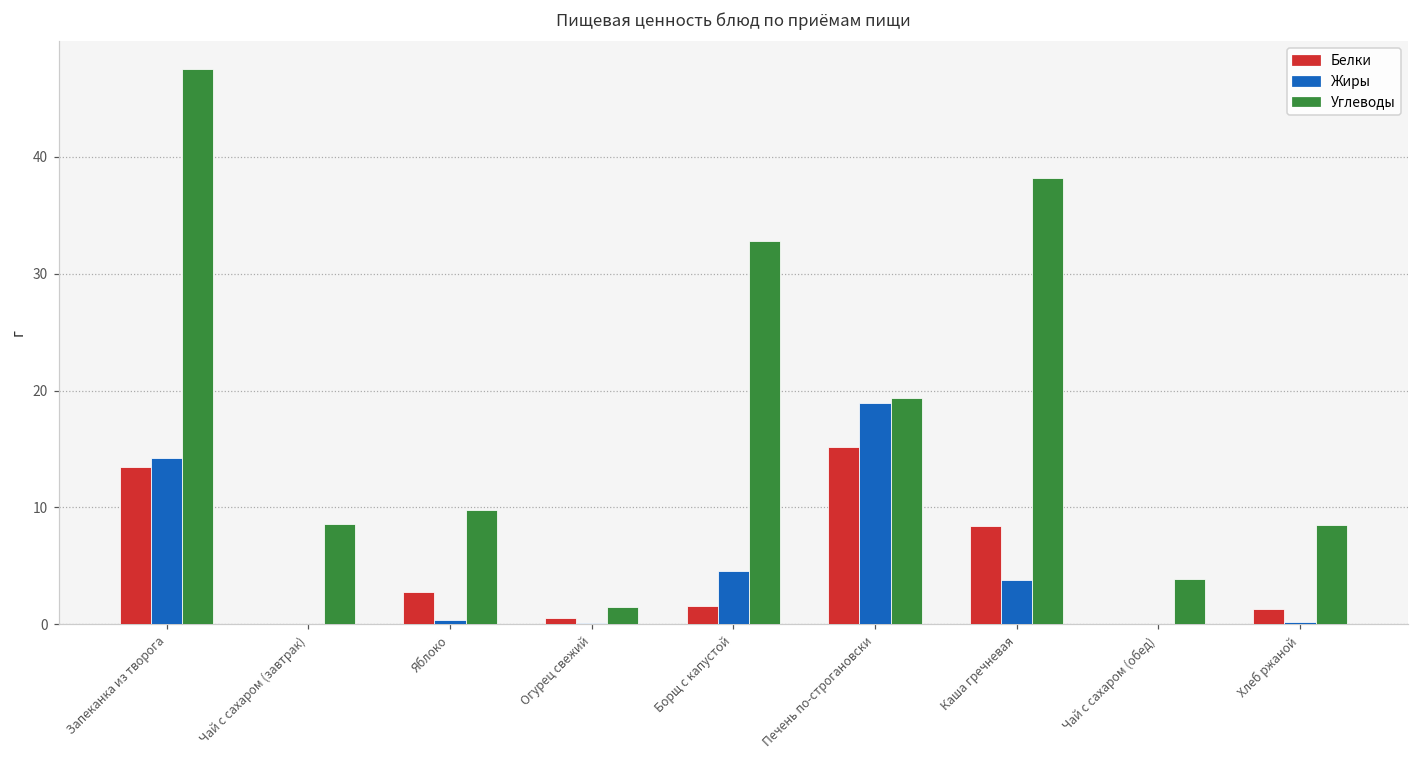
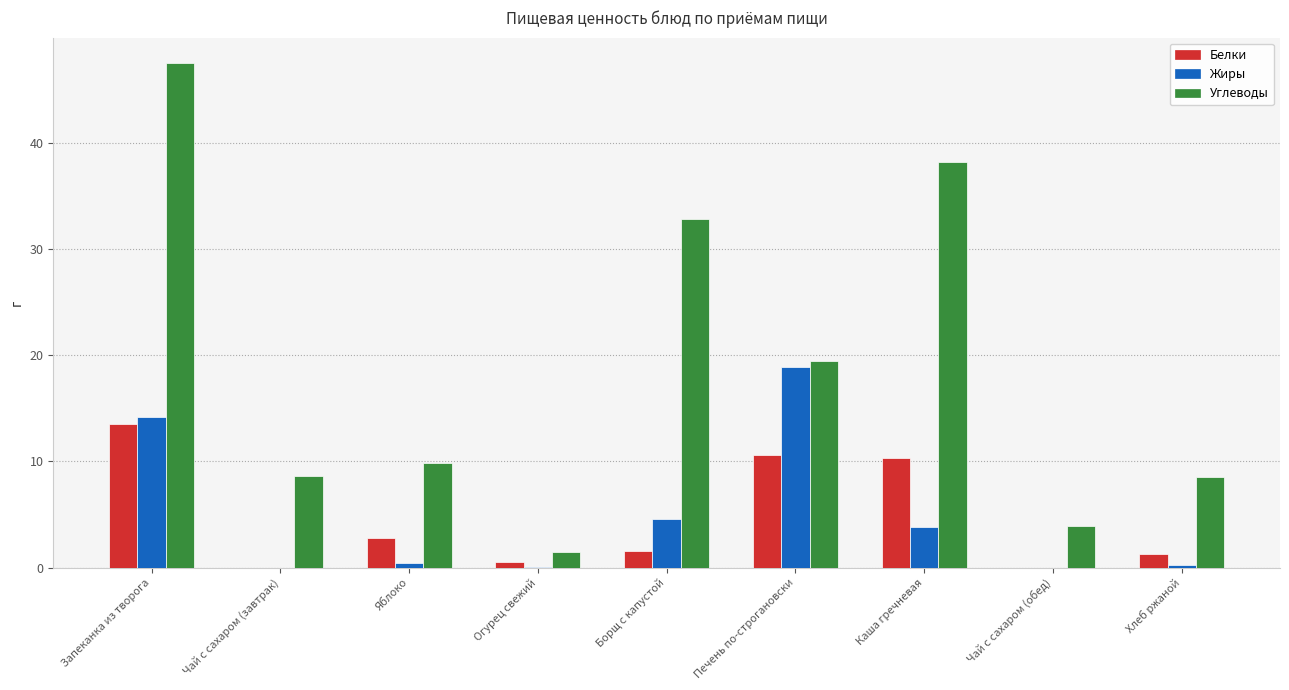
Белки, Печень по-строгановски: 15.2 -> 10.6
Белки, Каша гречневая: 8.4 -> 10.3
